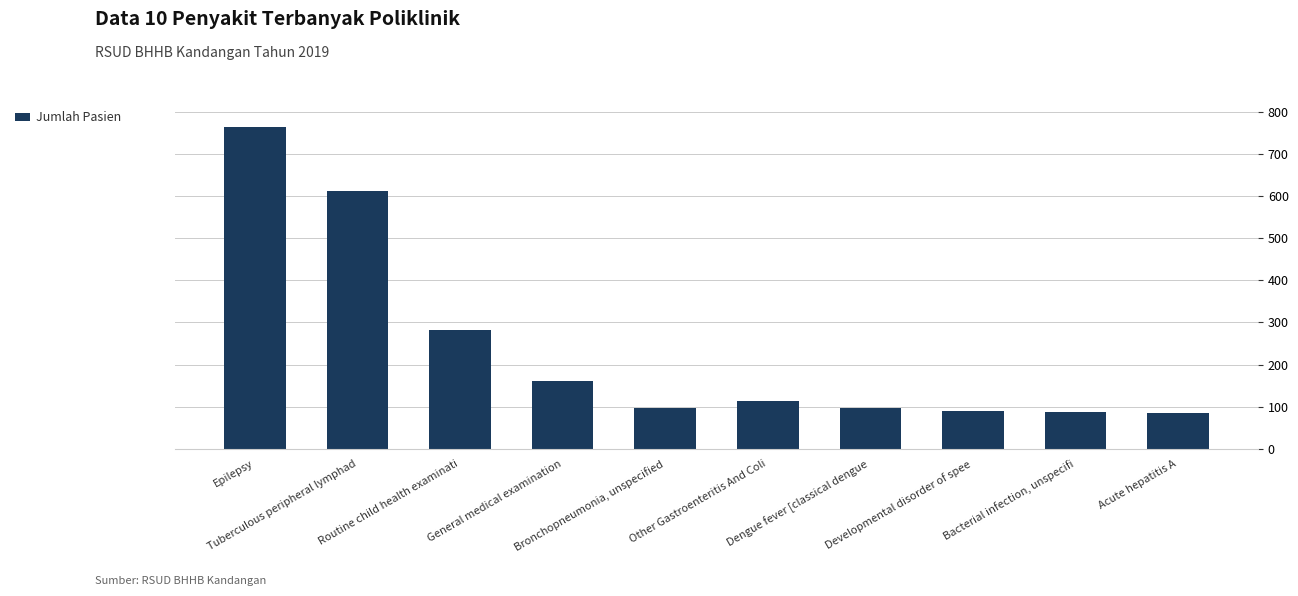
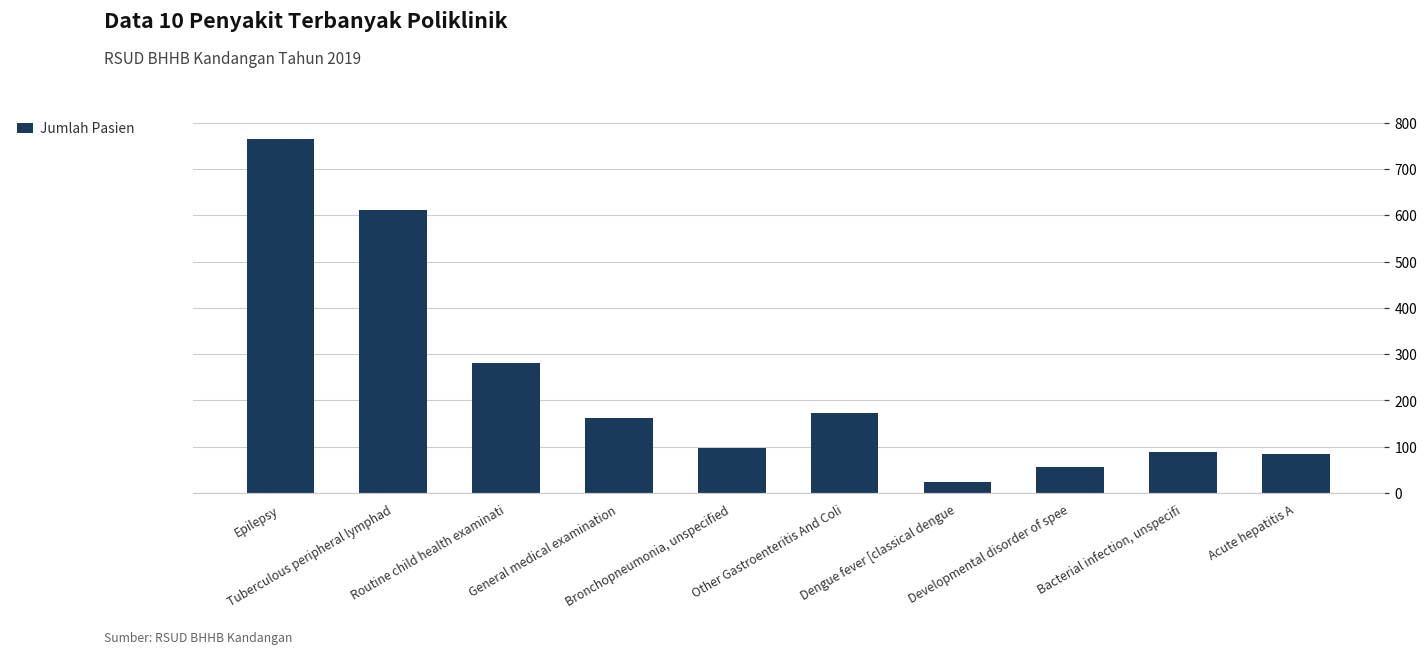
Other Gastroenteritis And Coli: 110 -> 170
Dengue fever [classical dengue: 100 -> 20
Developmental disorder of spee: 90 -> 60
